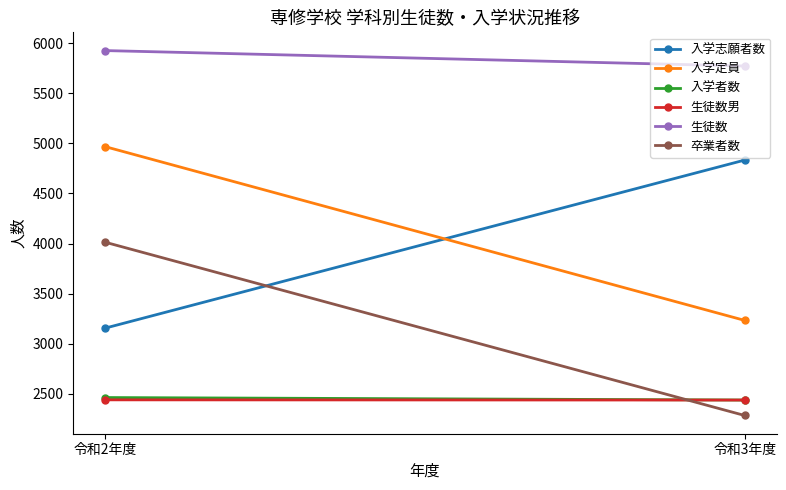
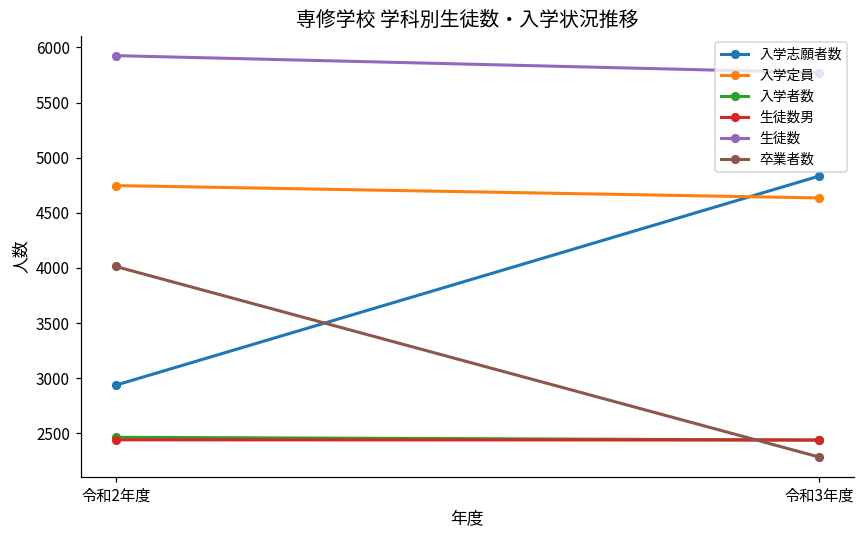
入学志願者数, 令和2年度: 3160 -> 2940
入学定員, 令和2年度: 4970 -> 4750
入学定員, 令和3年度: 3230 -> 4640
